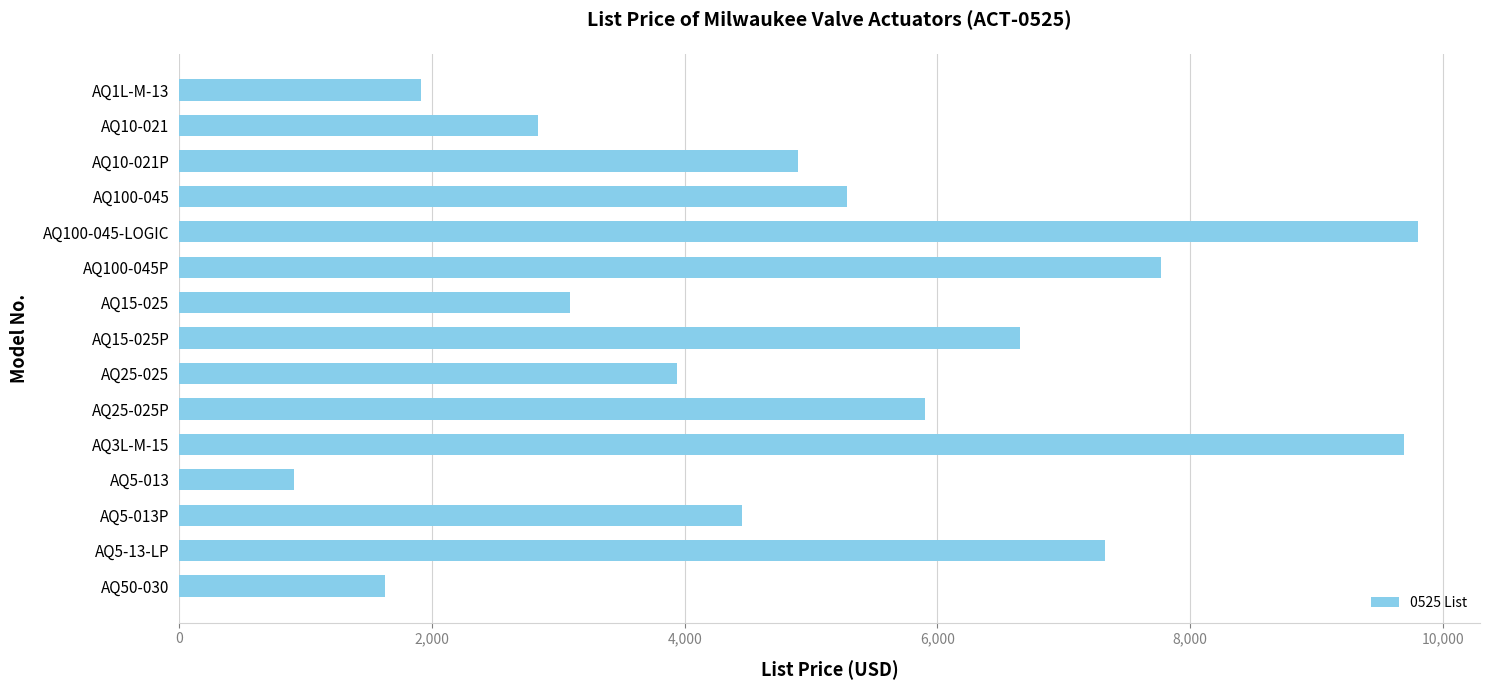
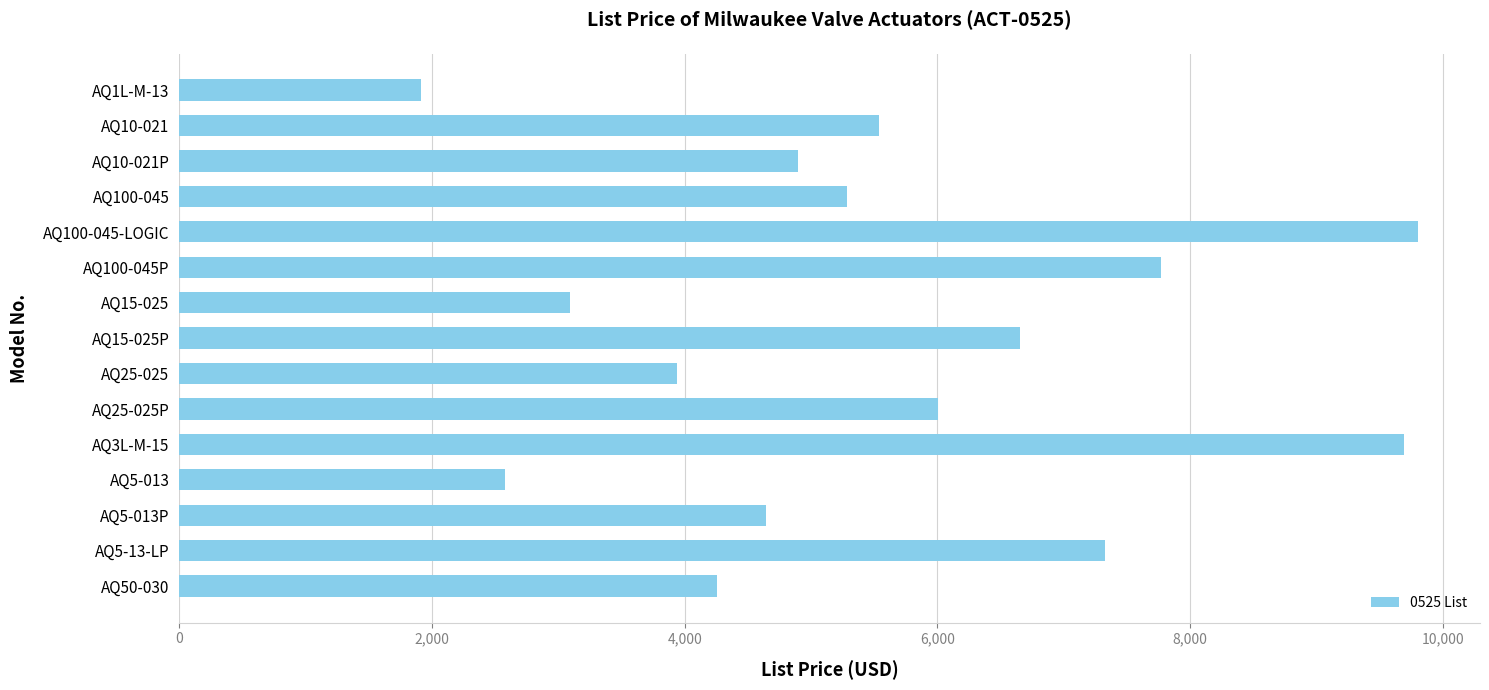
AQ10-021: 2,840 -> 5,540
AQ25-025P: 5,900 -> 6,000
AQ5-013: 910 -> 2,580
AQ5-013P: 4,460 -> 4,640
AQ50-030: 1,630 -> 4,260
